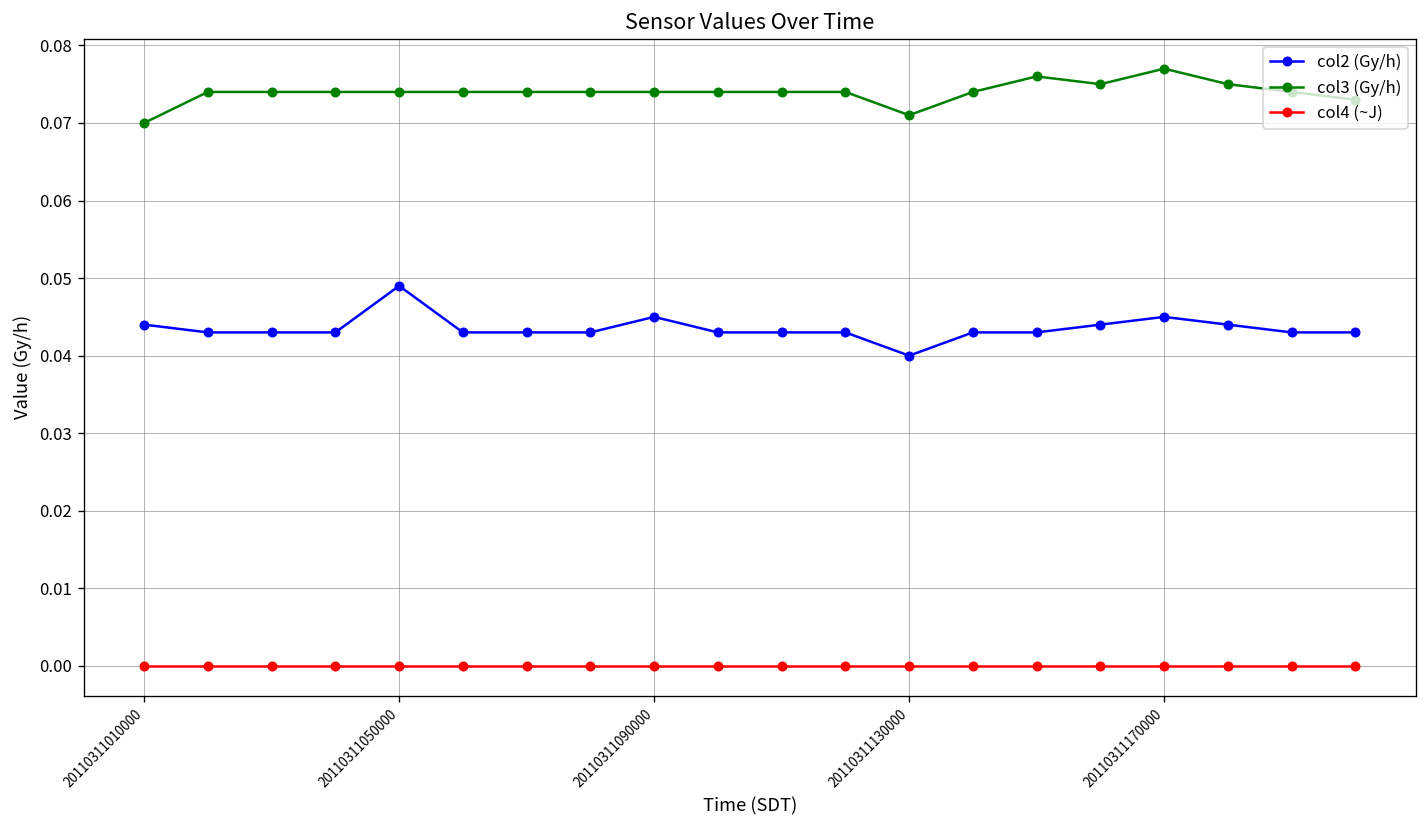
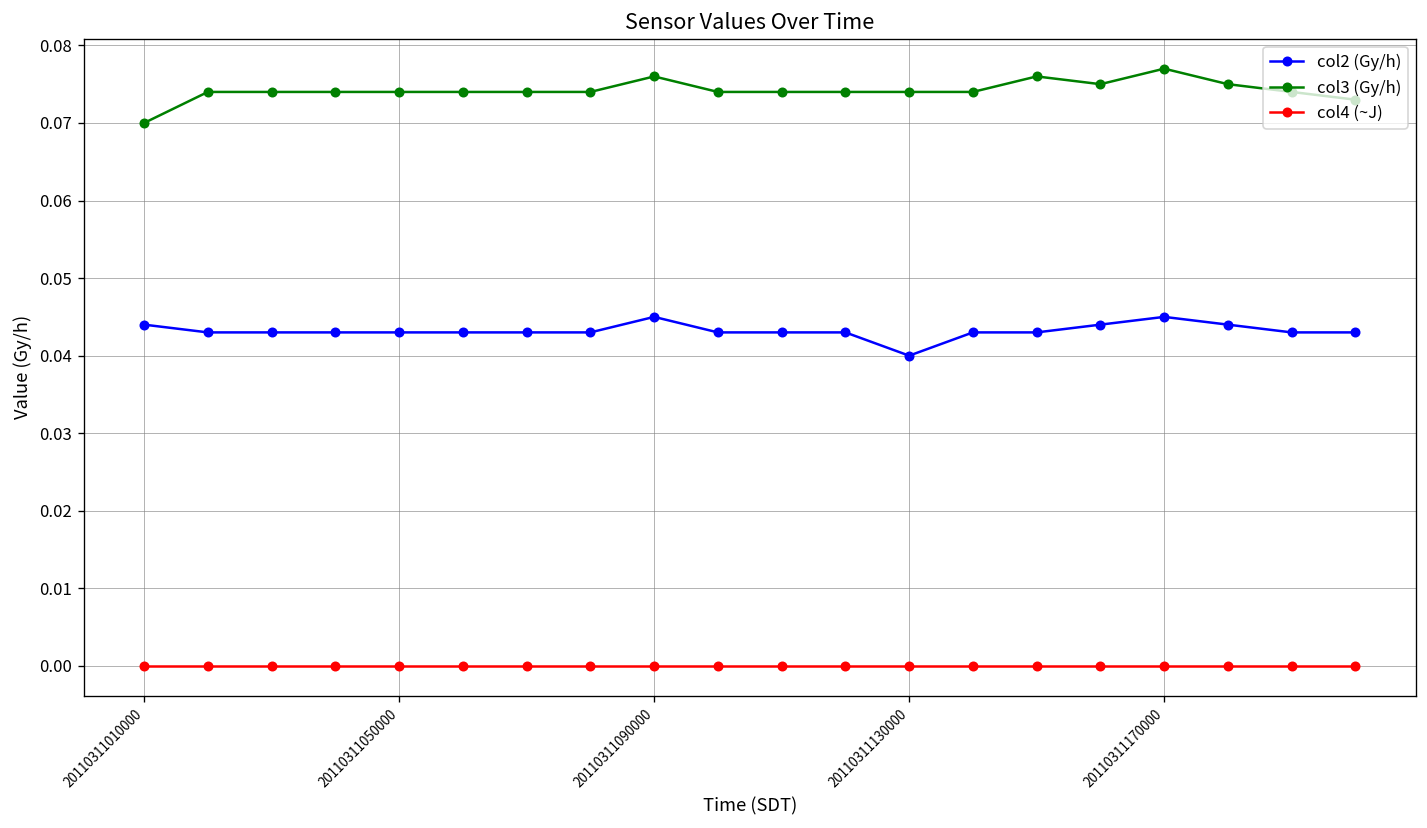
col2 (Gy/h), 20110311050000: 0.049 -> 0.043
col3 (Gy/h), 20110311090000: 0.074 -> 0.076
col3 (Gy/h), 20110311130000: 0.071 -> 0.074
